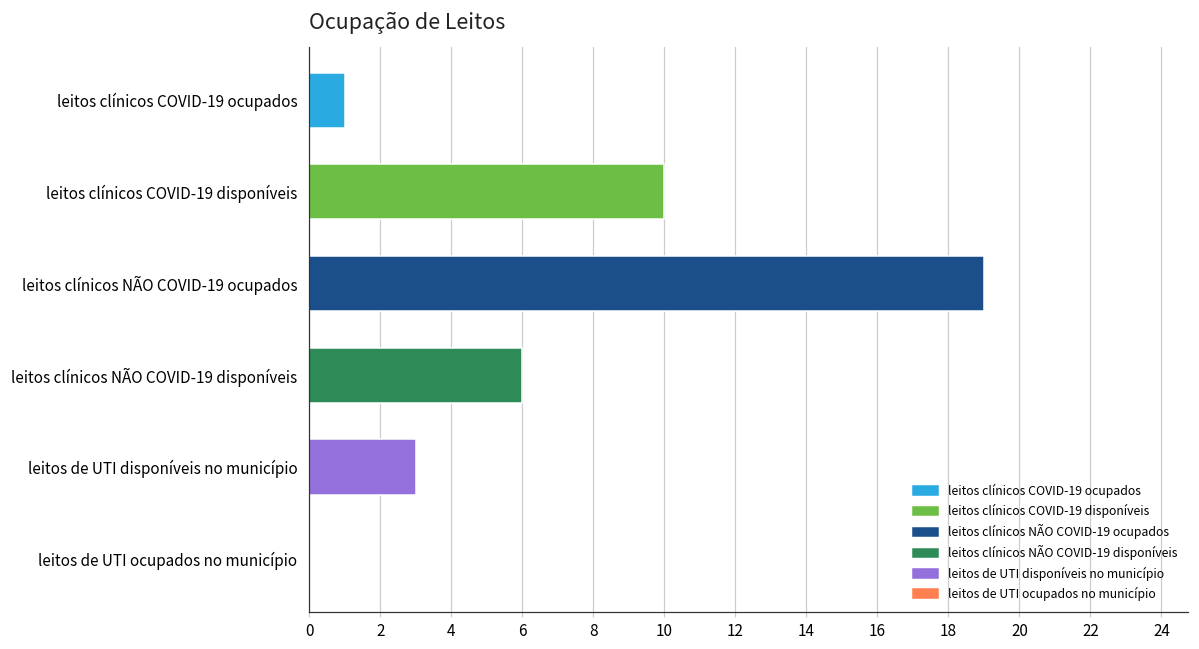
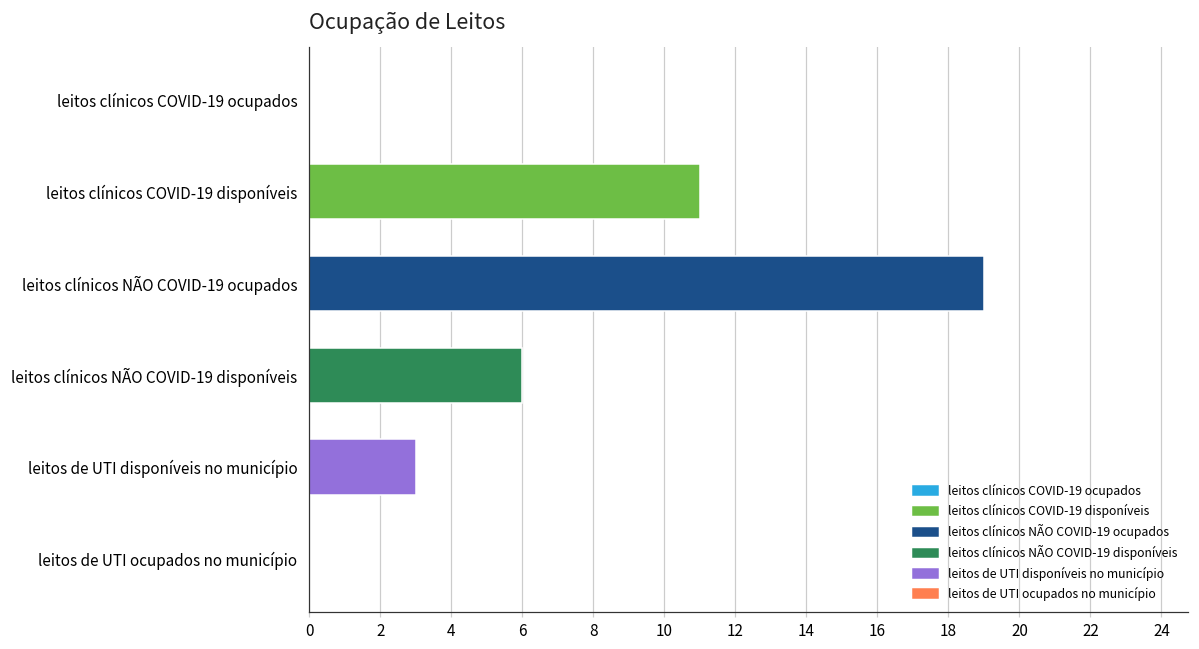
leitos clínicos COVID-19 ocupados: 1 -> 0
leitos clínicos COVID-19 disponíveis: 10 -> 11
